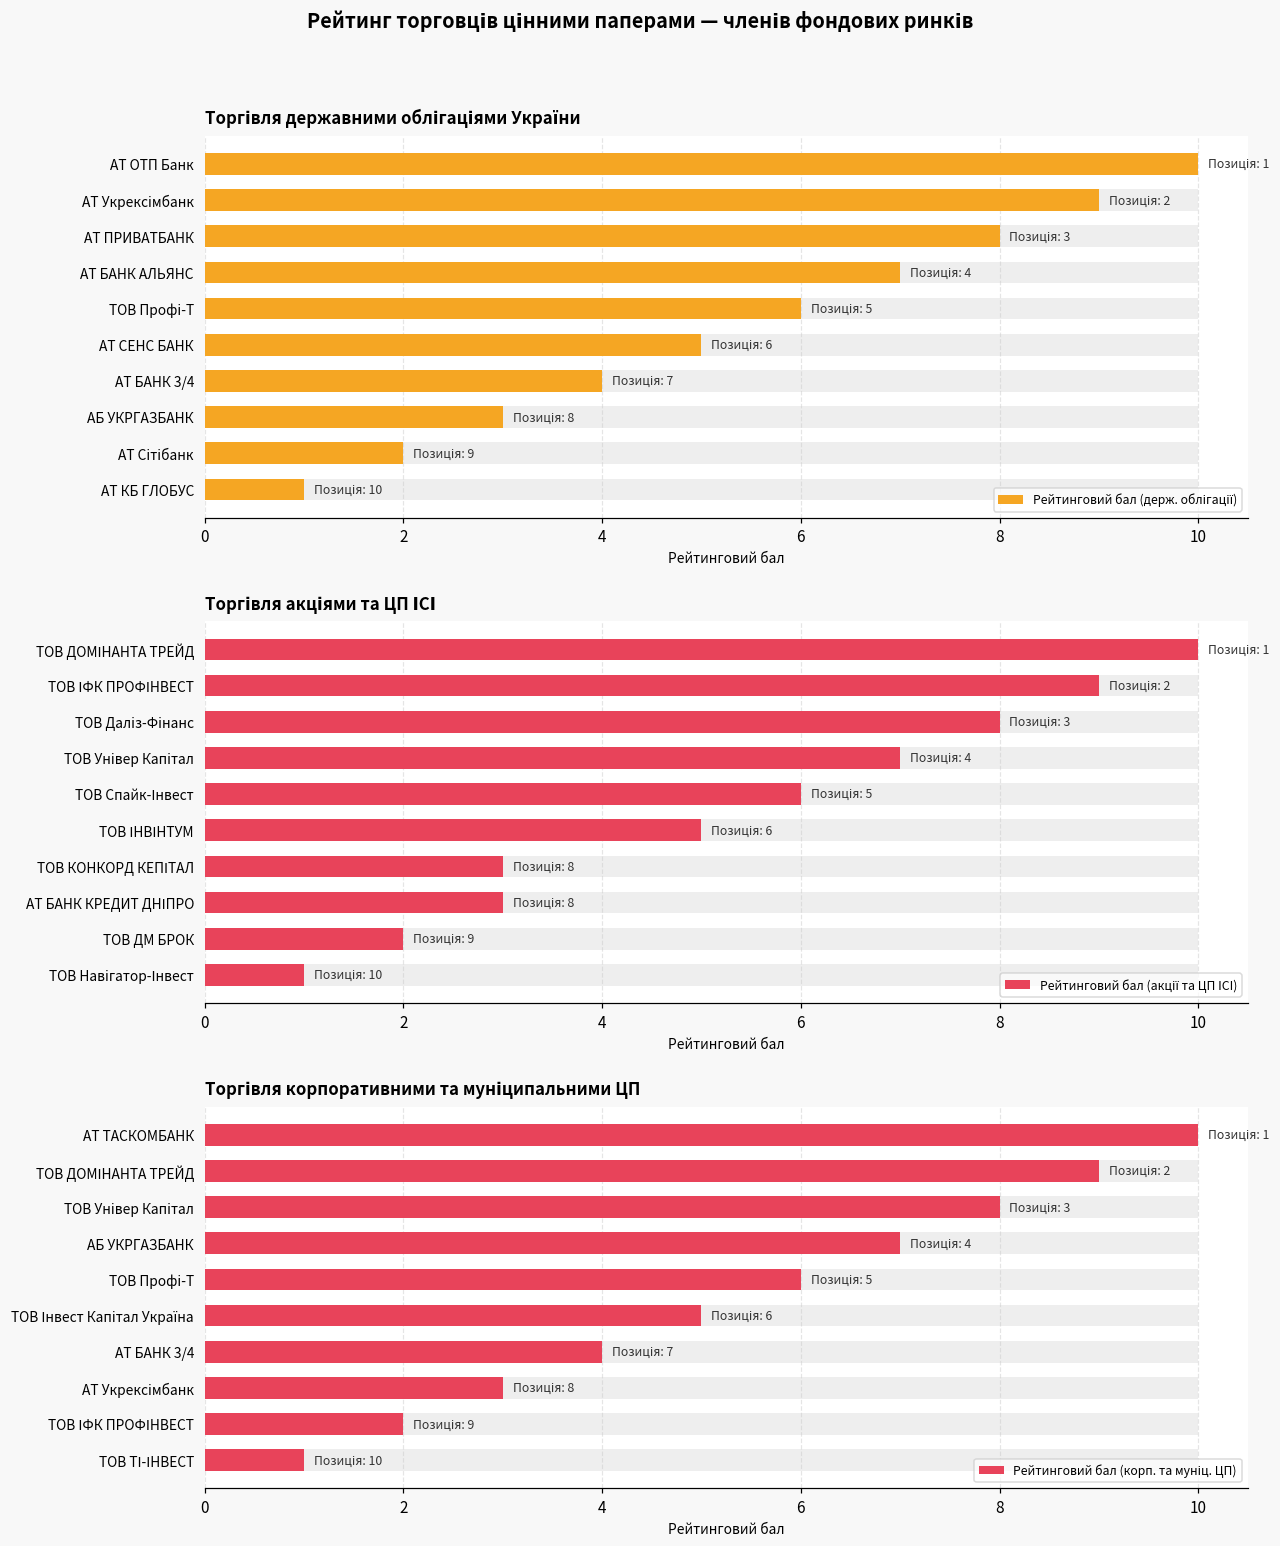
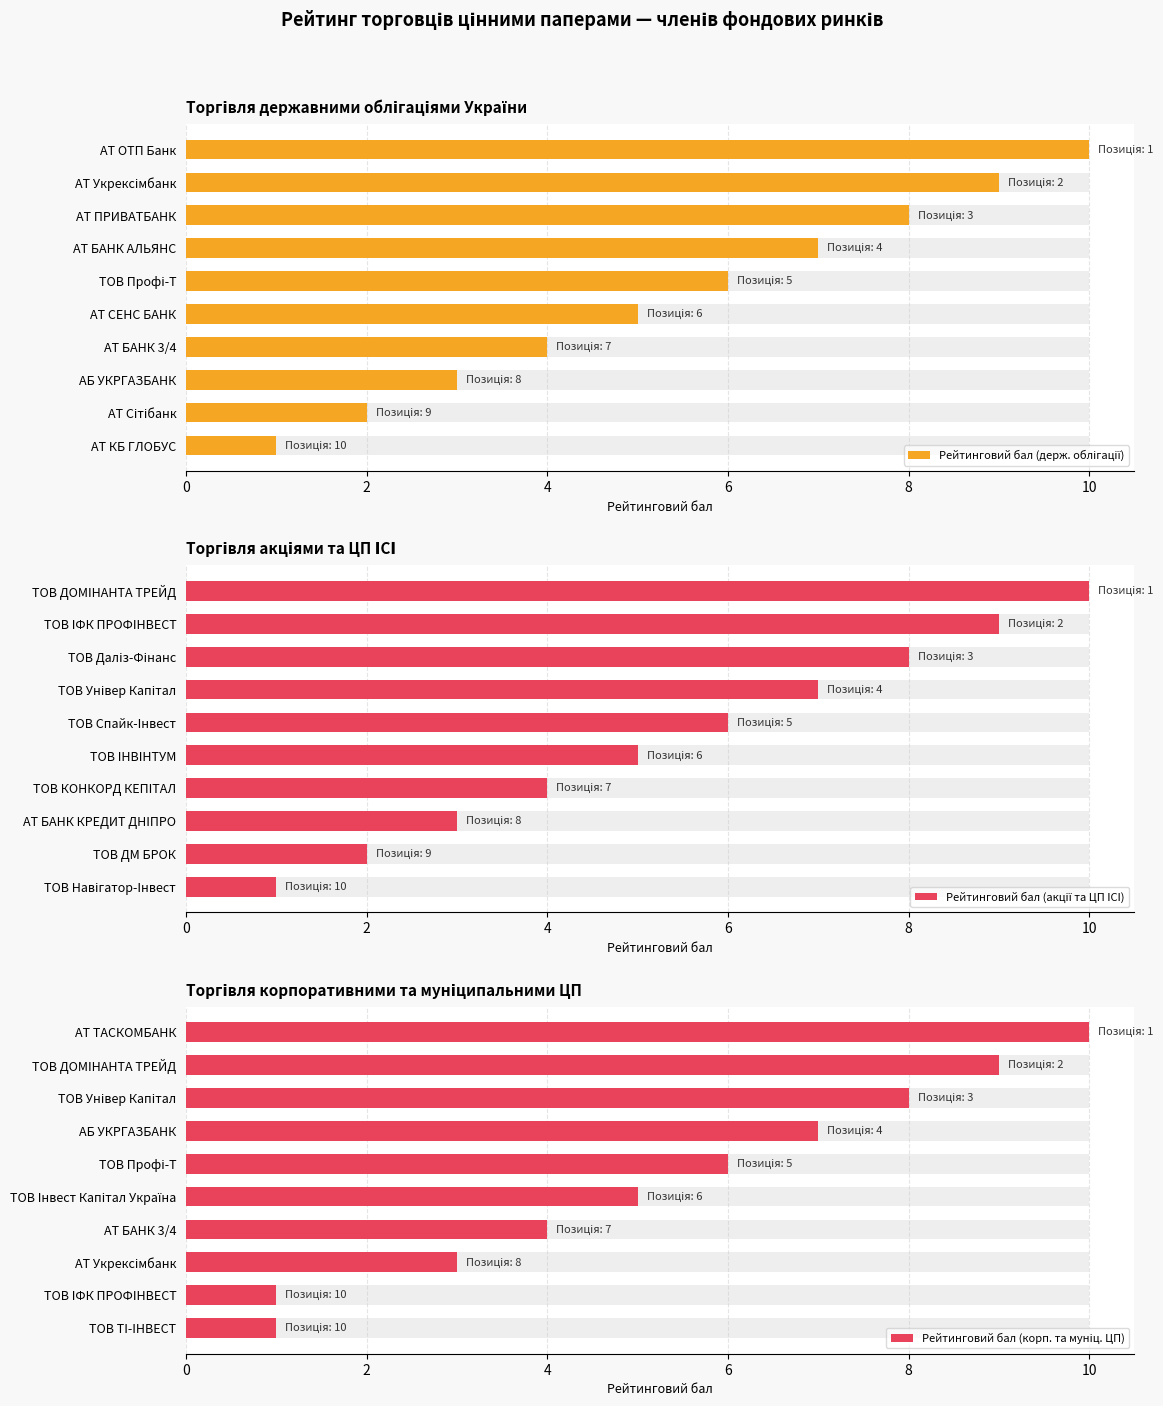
Торгівля акціями та ЦП ІСІ, Рейтинговий бал (акції та ЦП ІСІ), ТОВ КОНКОРД КЕПІТАЛ: 8 -> 7
Торгівля корпоративними та муніципальними ЦП, Рейтинговий бал (корп. та муніц. ЦП), ТОВ ІФК ПРОФІНВЕСТ: 9 -> 10
